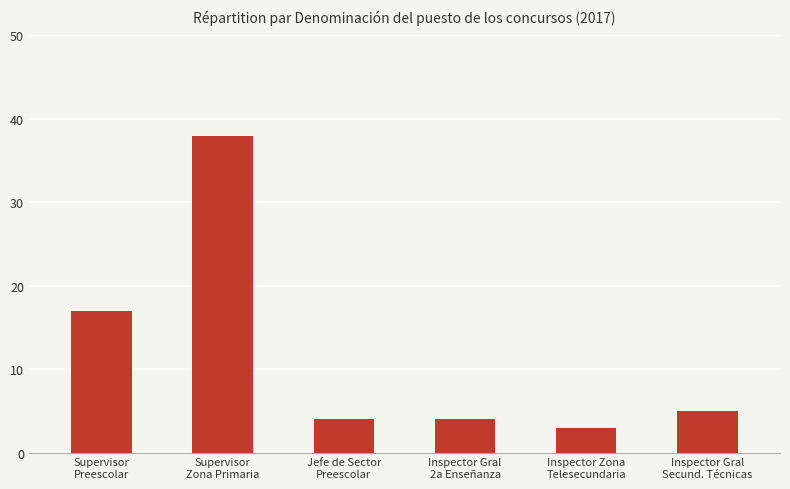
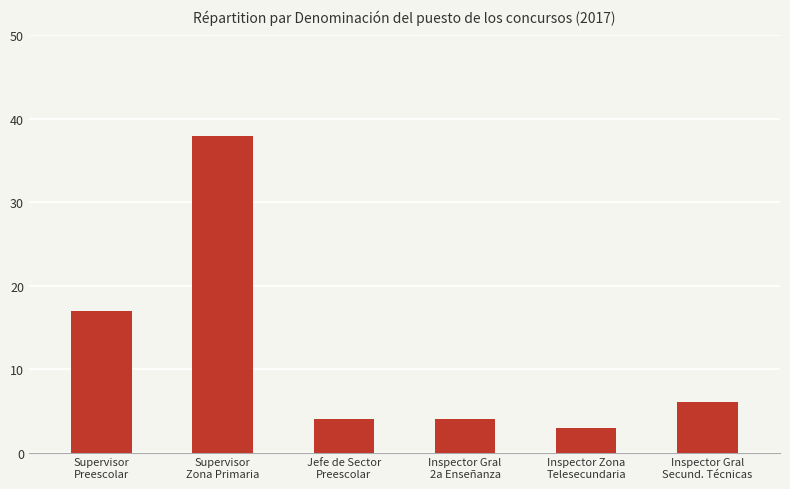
Inspector Gral Secund. Técnicas: 5 -> 6
